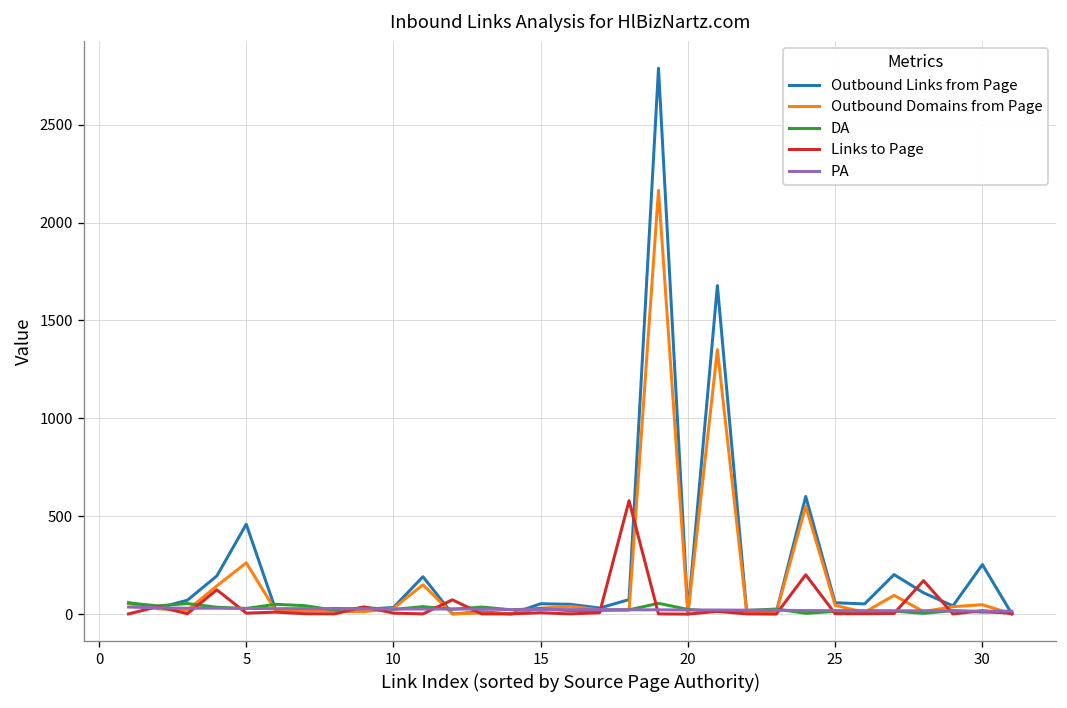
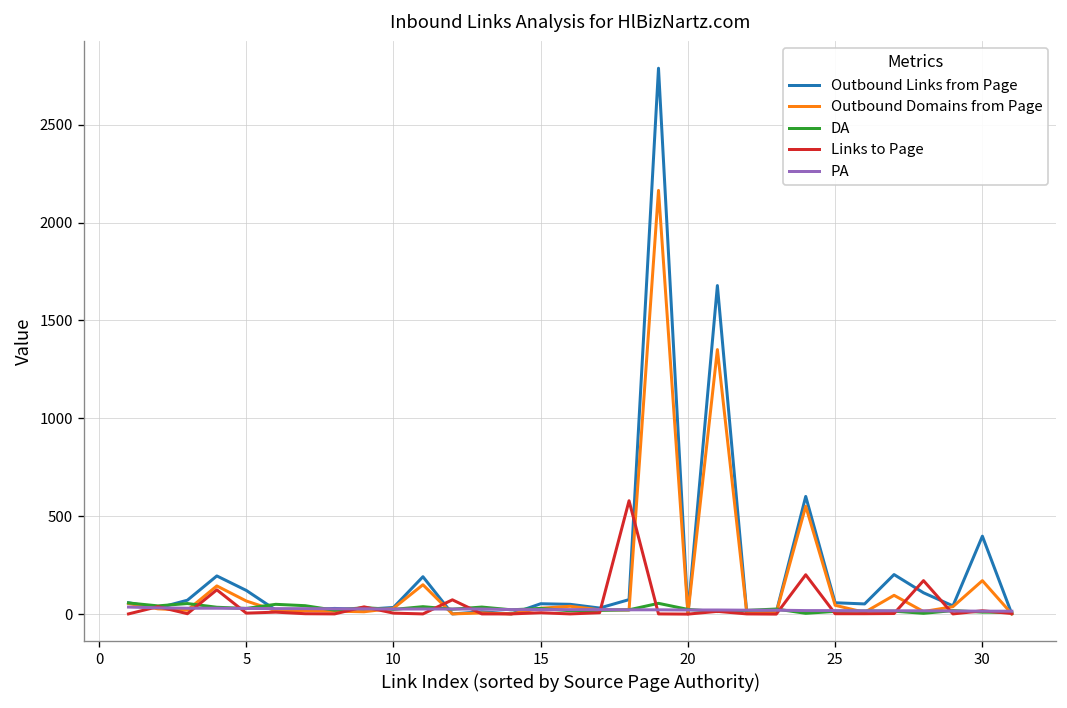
Outbound Links from Page, 5: 460 -> 120
Outbound Domains from Page, 5: 260 -> 70
Outbound Links from Page, 30: 250 -> 400
Outbound Domains from Page, 30: 50 -> 170
